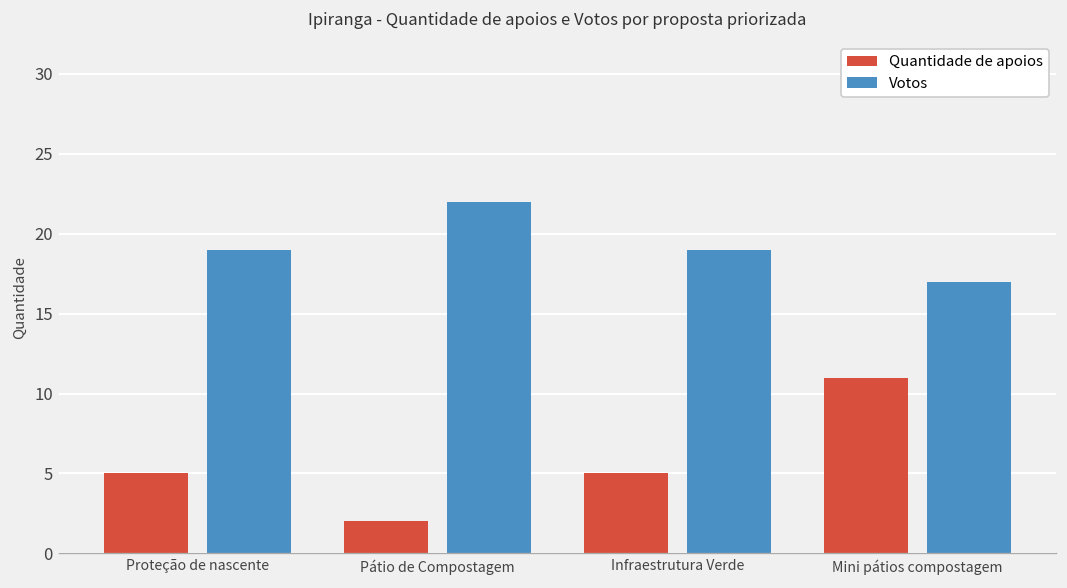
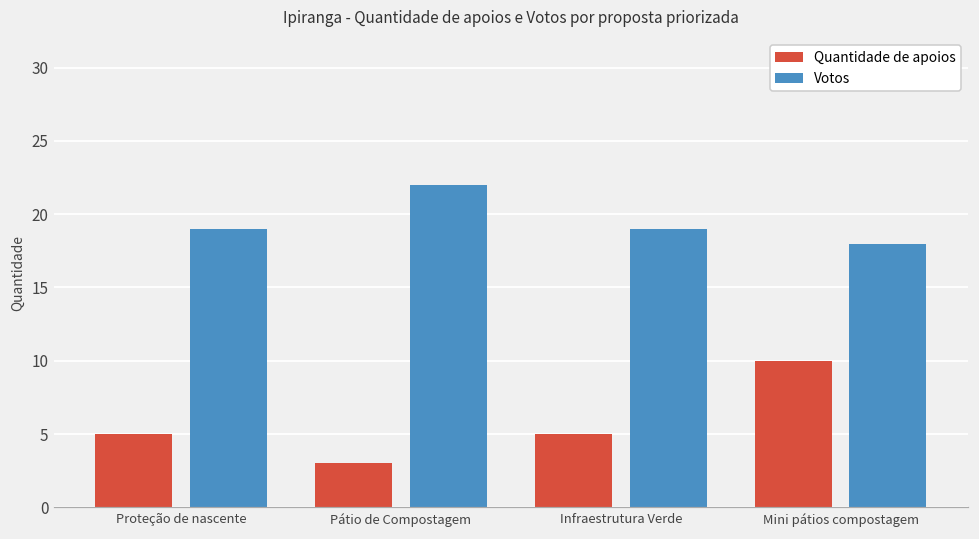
Quantidade de apoios, Pátio de Compostagem: 2 -> 3
Quantidade de apoios, Mini pátios compostagem: 11 -> 10
Votos, Mini pátios compostagem: 17 -> 18
